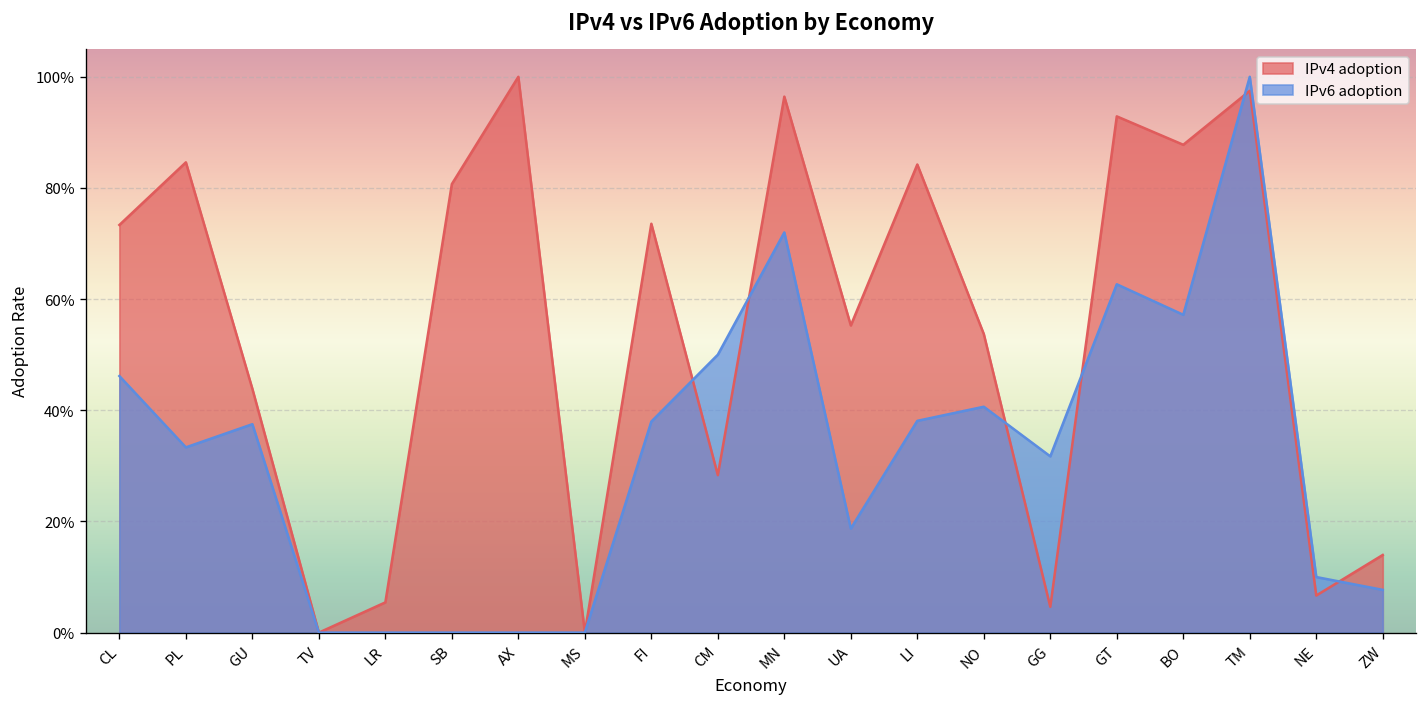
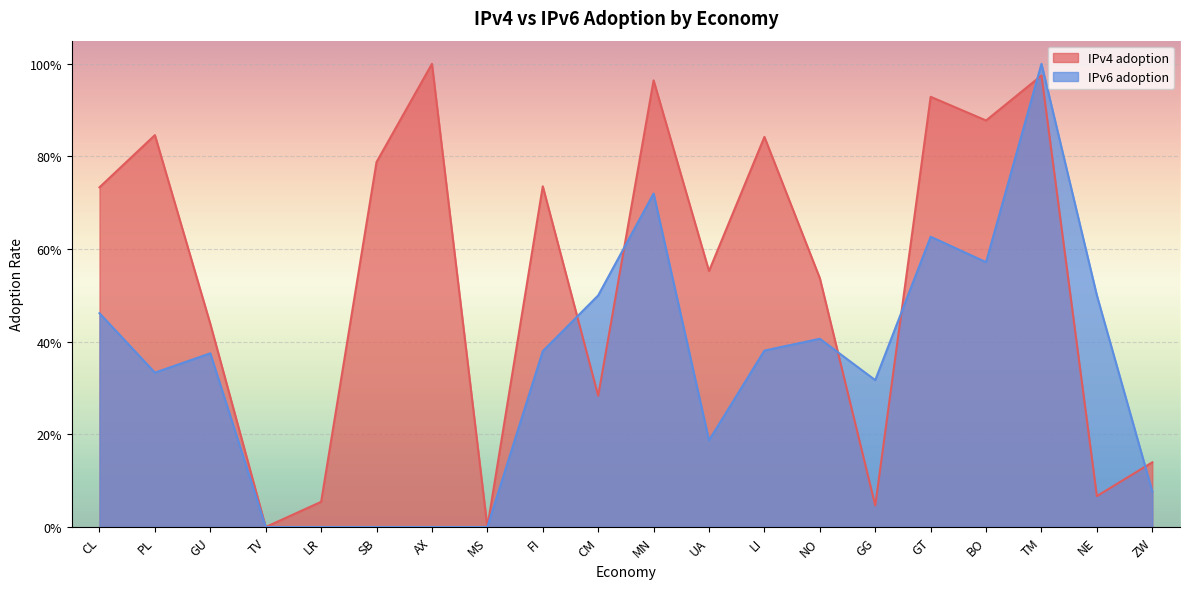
IPv4 adoption, SB: 81% -> 79%
IPv6 adoption, NE: 10% -> 50%
